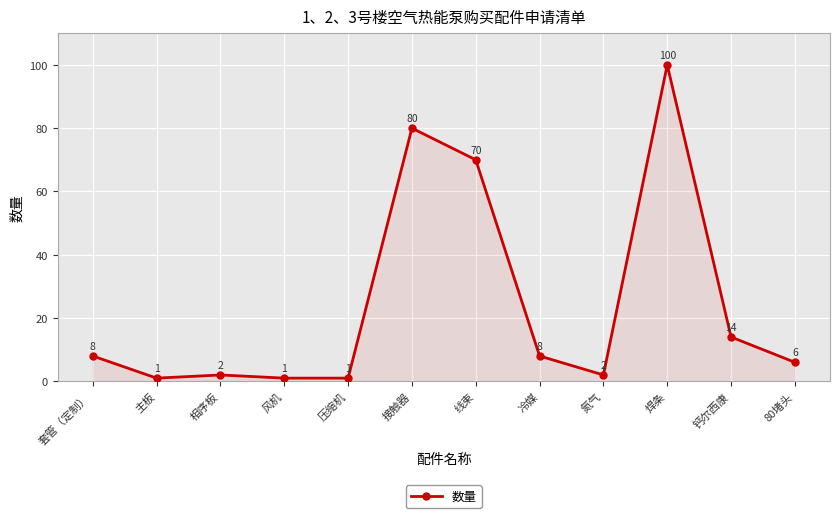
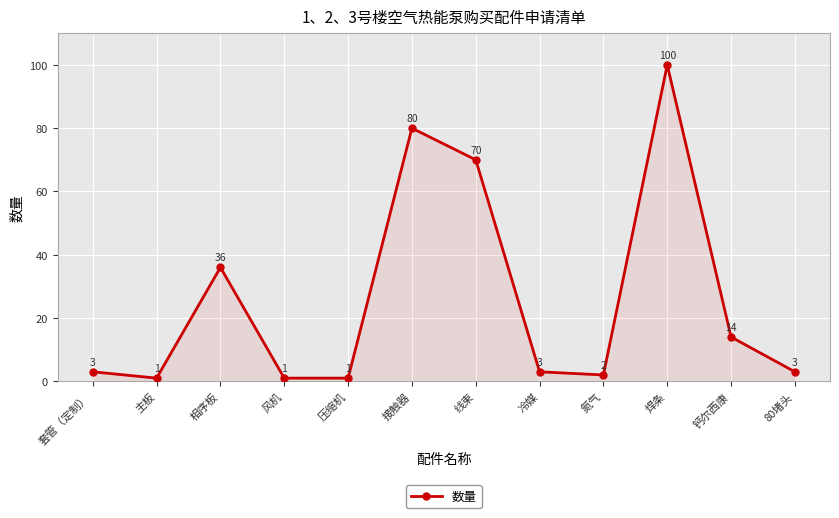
套管（定制）: 8 -> 3
相序板: 2 -> 36
冷媒: 8 -> 3
80堵头: 6 -> 3
